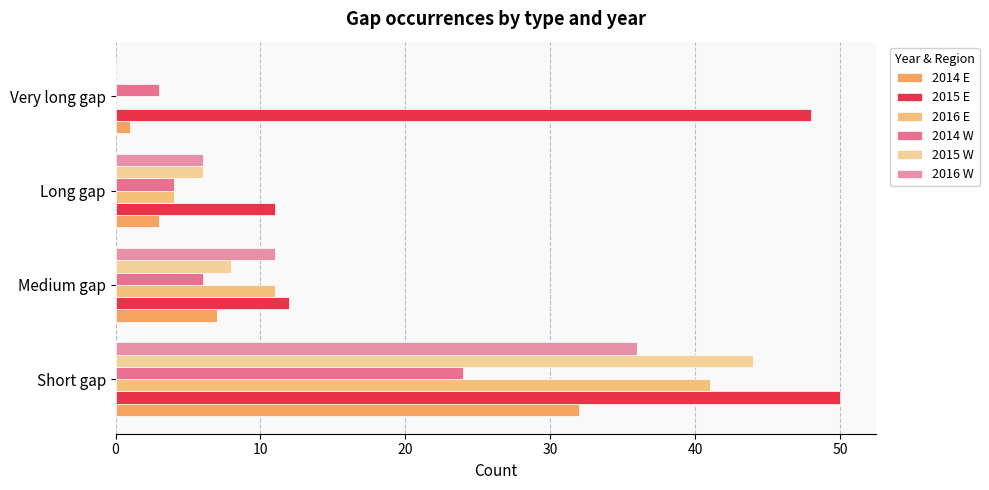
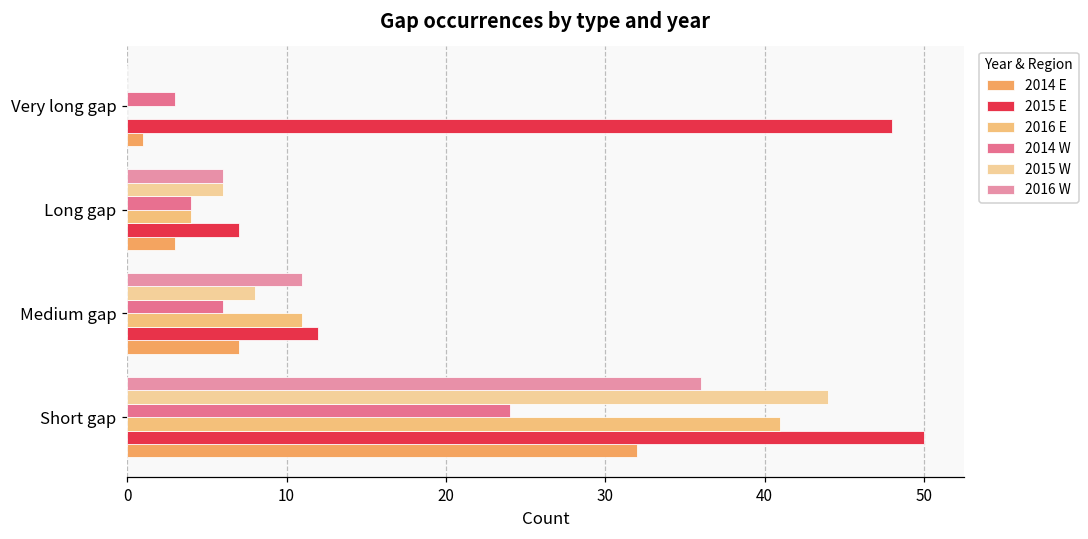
2015 E, Long gap: 11 -> 7
